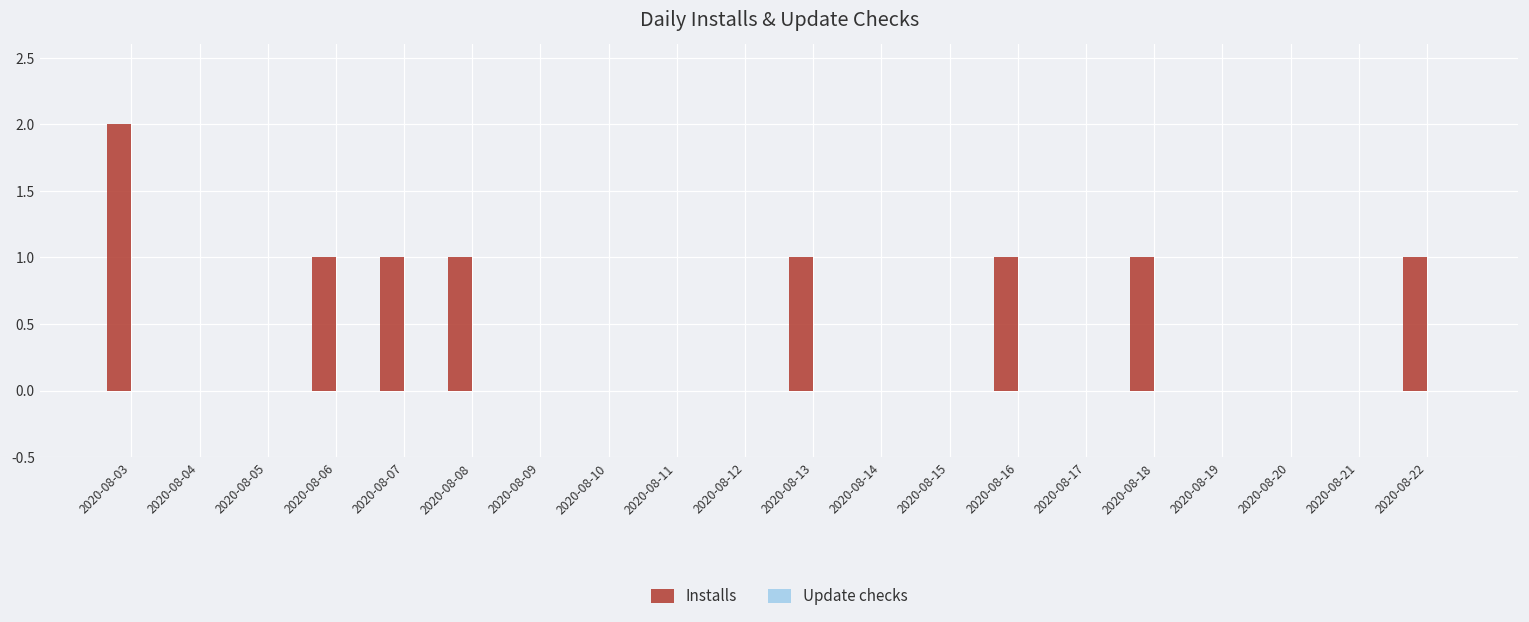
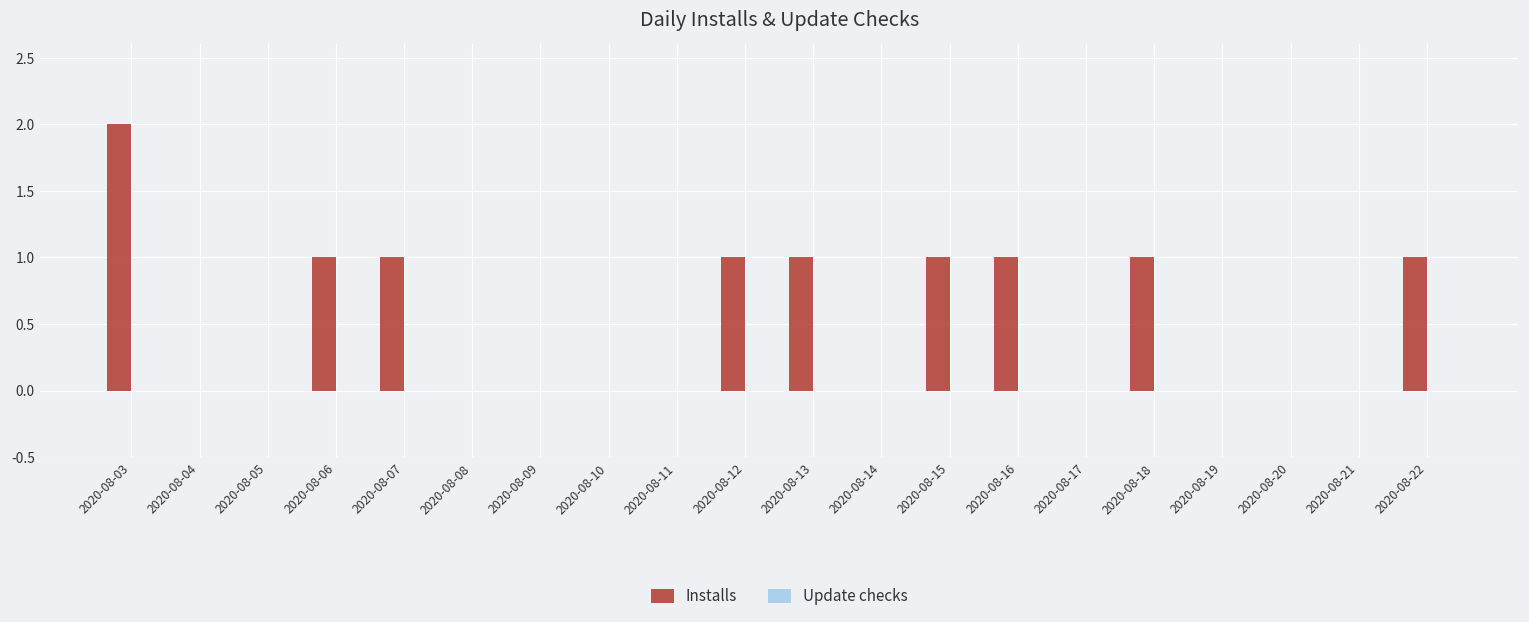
Installs, 2020-08-08: 1 -> 0
Installs, 2020-08-12: 0 -> 1
Installs, 2020-08-15: 0 -> 1
